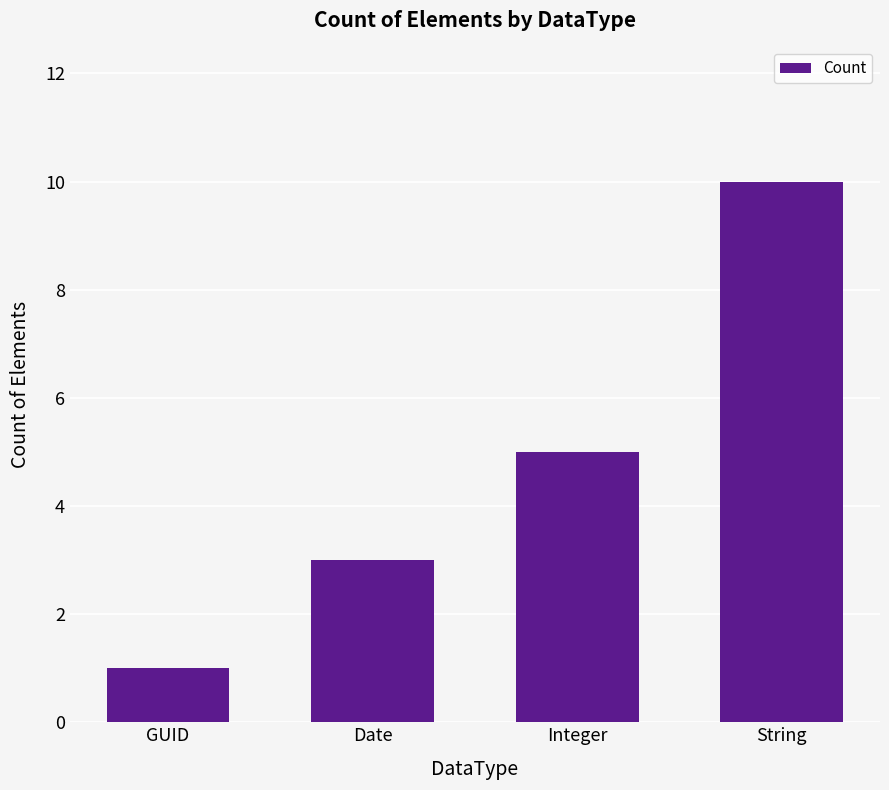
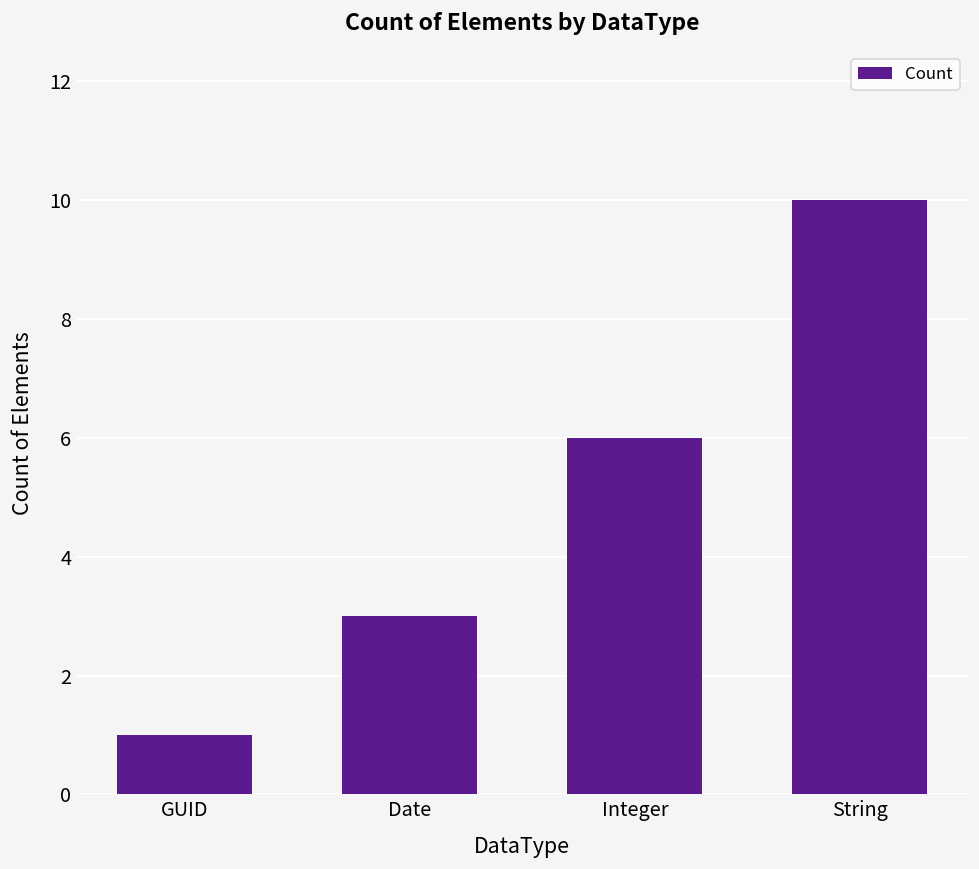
Integer: 5 -> 6
